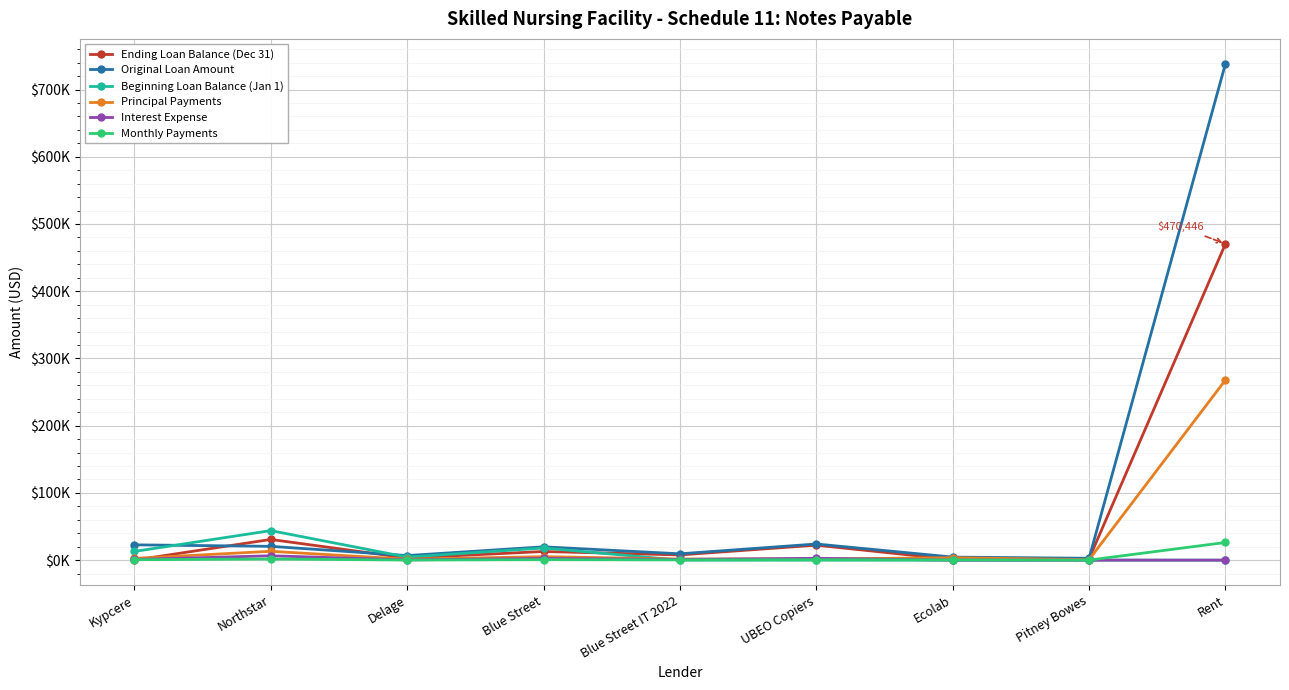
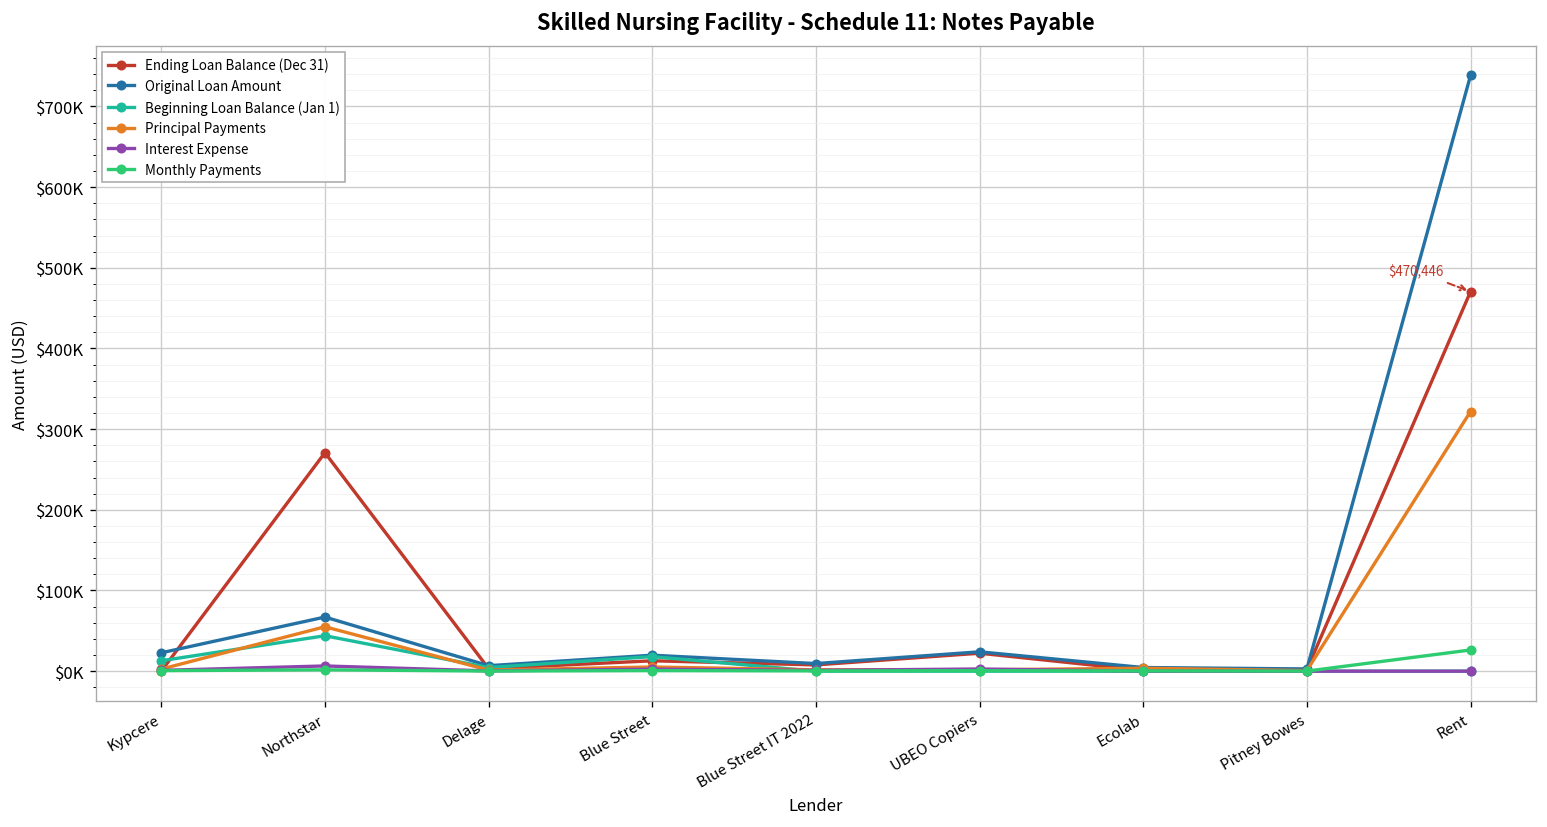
Ending Loan Balance (Dec 31), Northstar: $30000 -> $270000
Original Loan Amount, Northstar: $20000 -> $70000
Principal Payments, Northstar: $10000 -> $60000
Principal Payments, Rent: $270000 -> $320000
